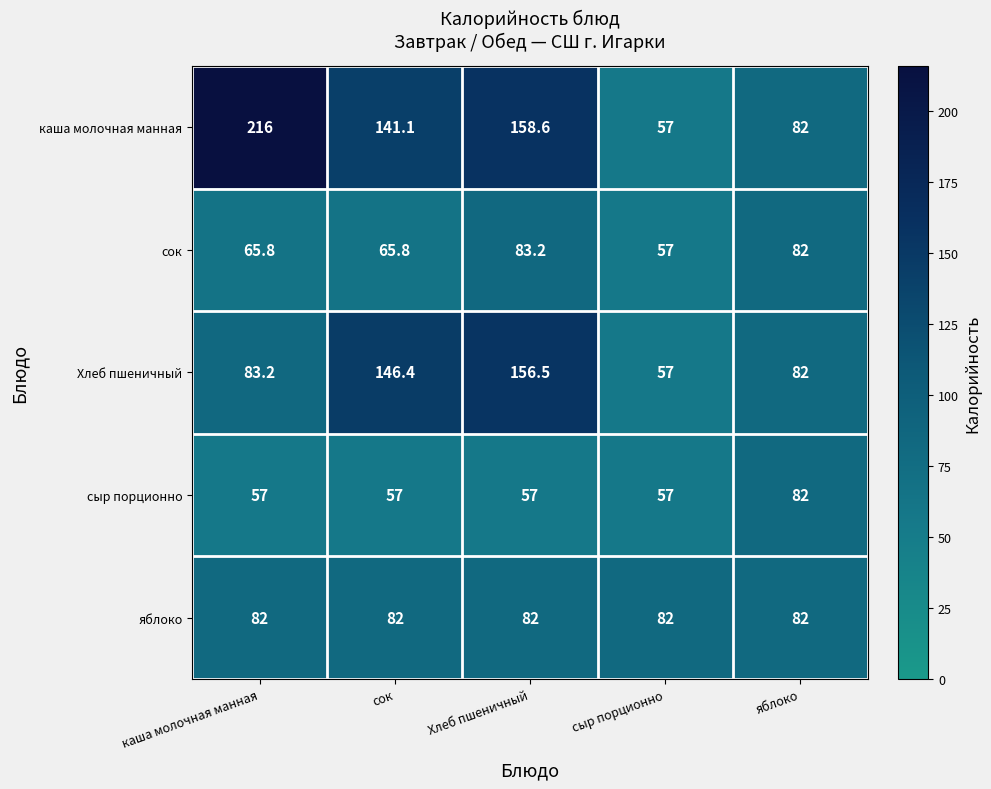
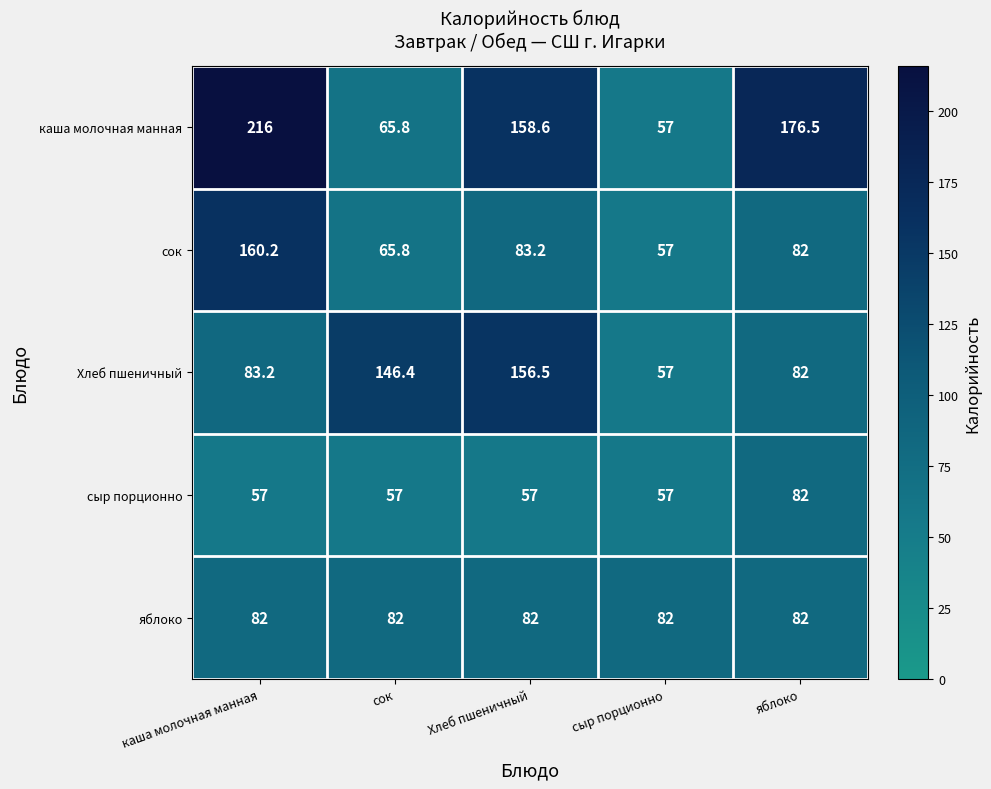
каша молочная манная, сок: 141.1 -> 65.8
каша молочная манная, яблоко: 82 -> 176.5
сок, каша молочная манная: 65.8 -> 160.2
